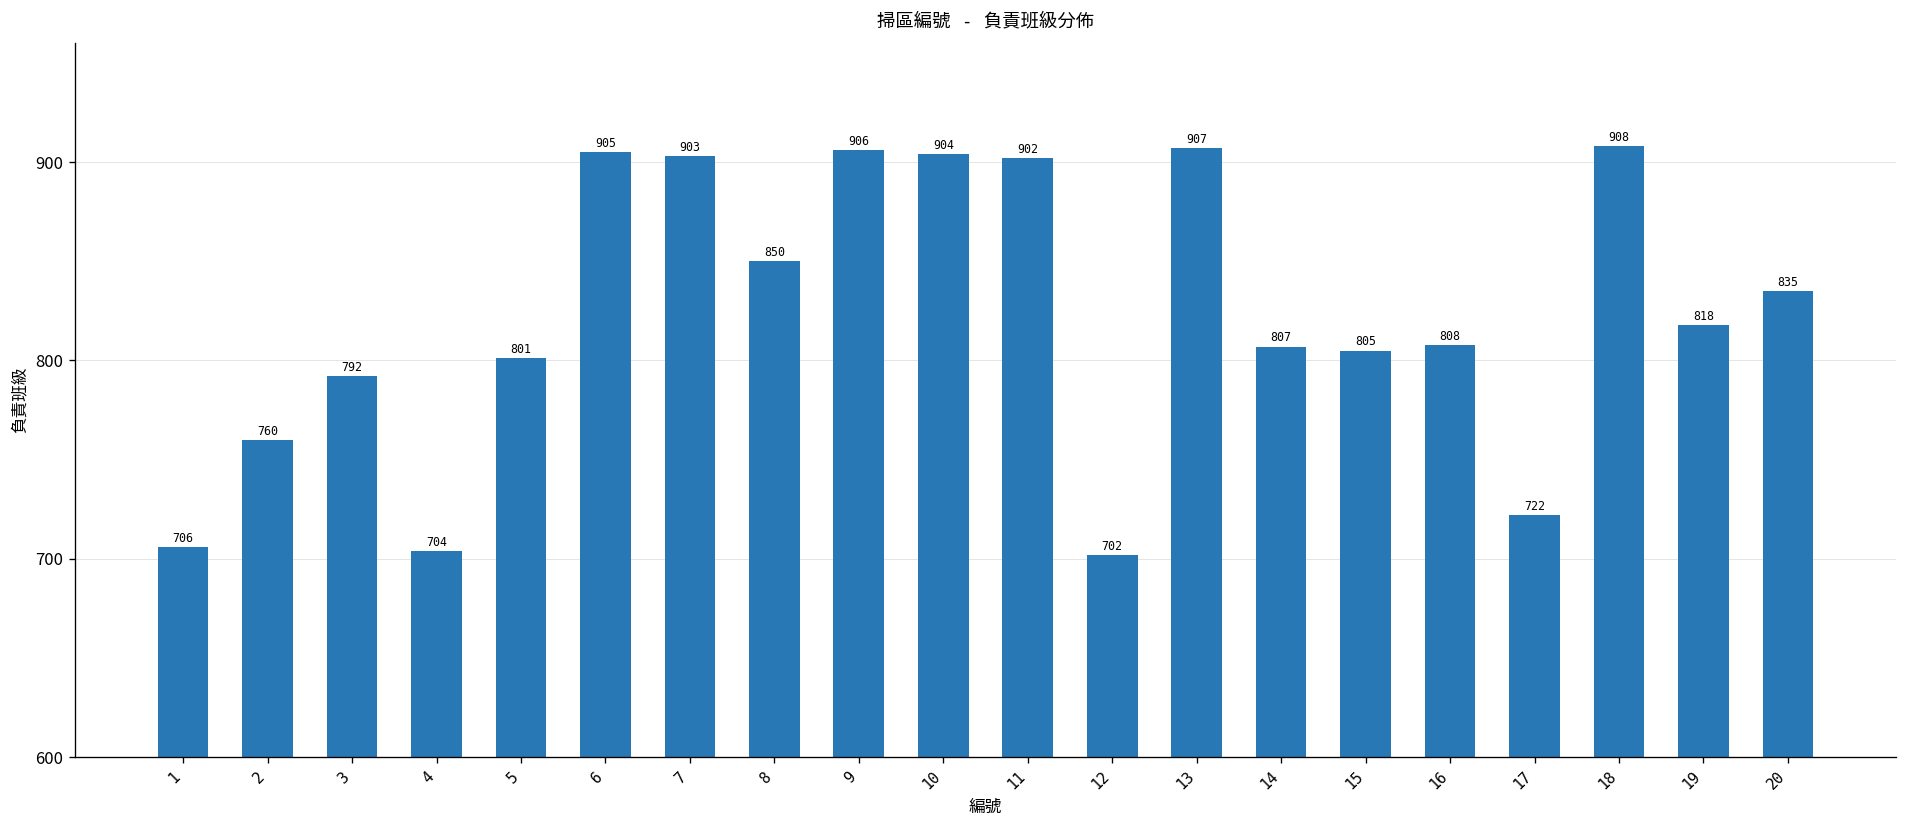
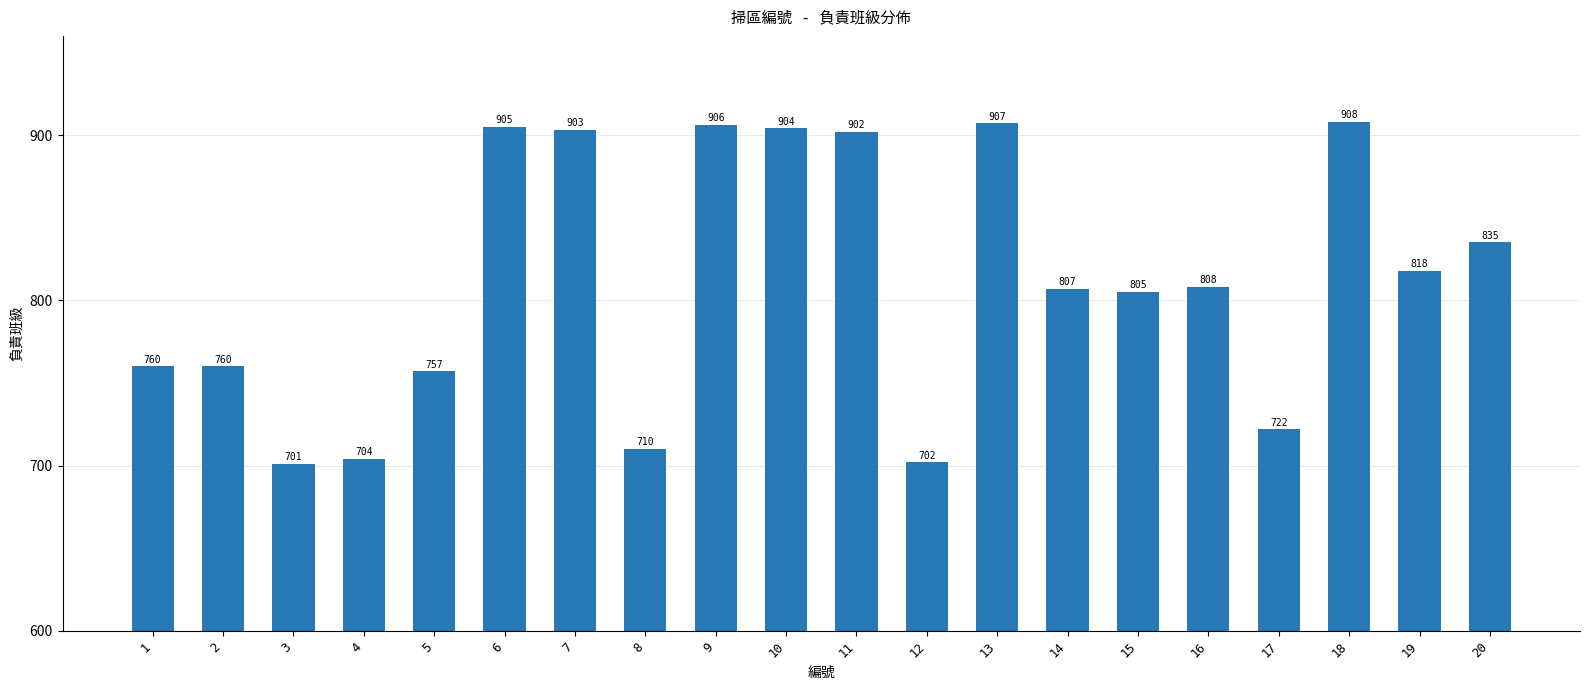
1: 706 -> 760
3: 792 -> 701
5: 801 -> 757
8: 850 -> 710
